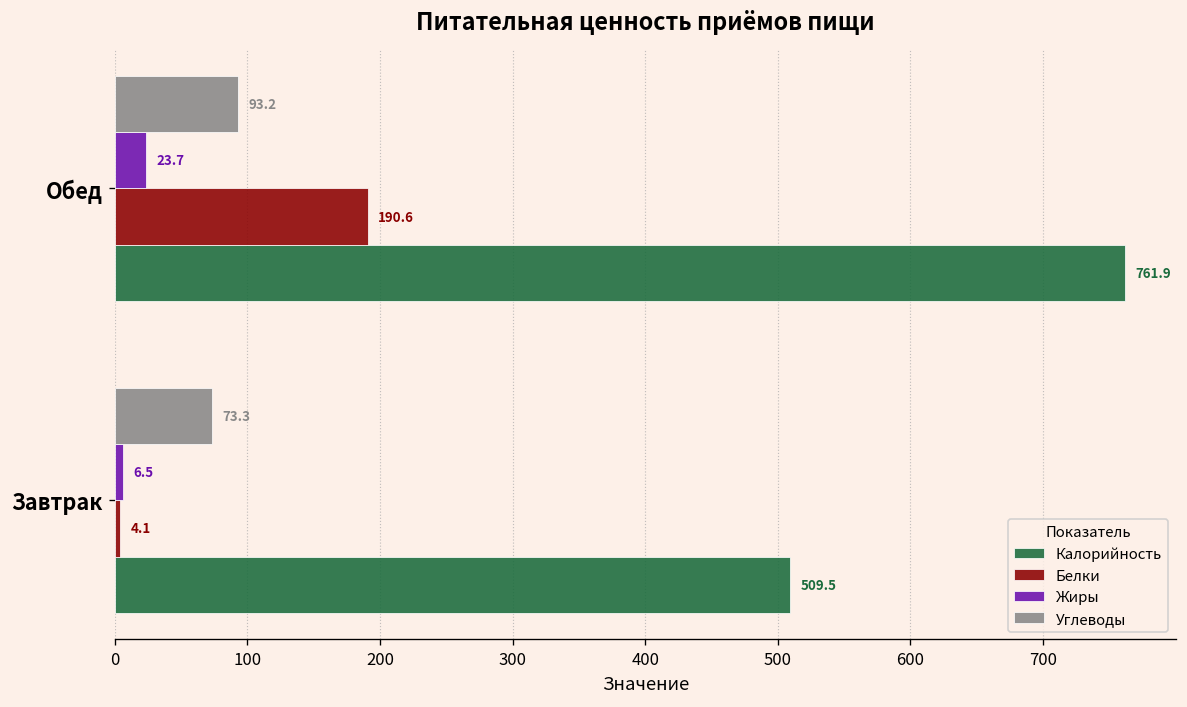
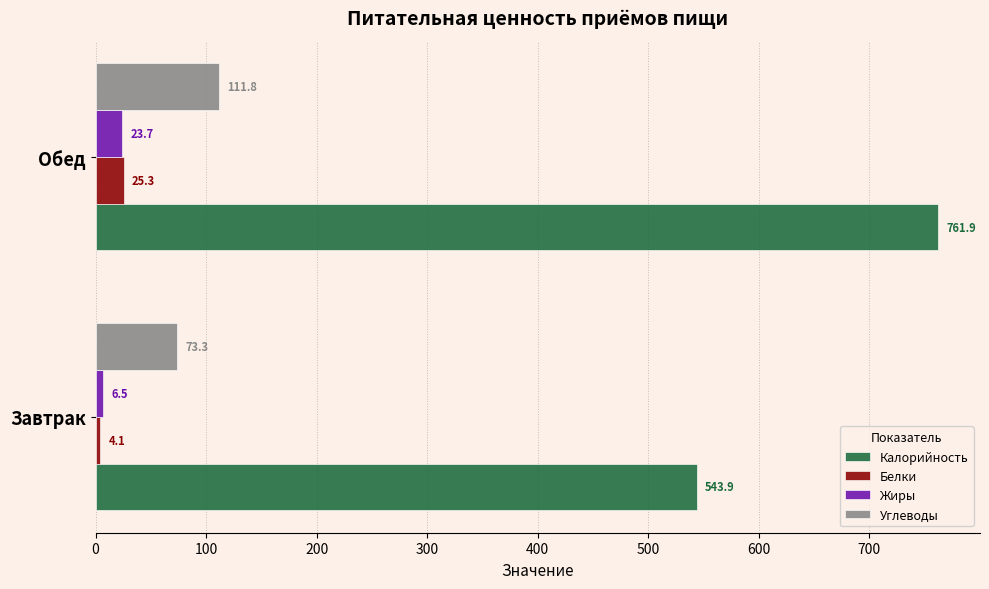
Углеводы, Обед: 93.2 -> 111.8
Белки, Обед: 190.6 -> 25.3
Калорийность, Завтрак: 509.5 -> 543.9
